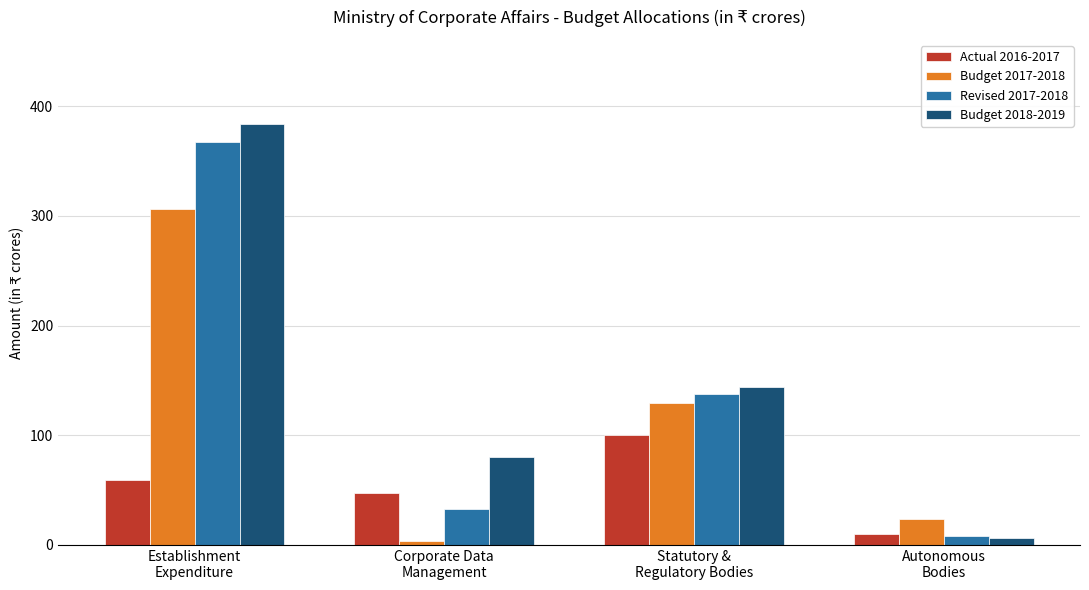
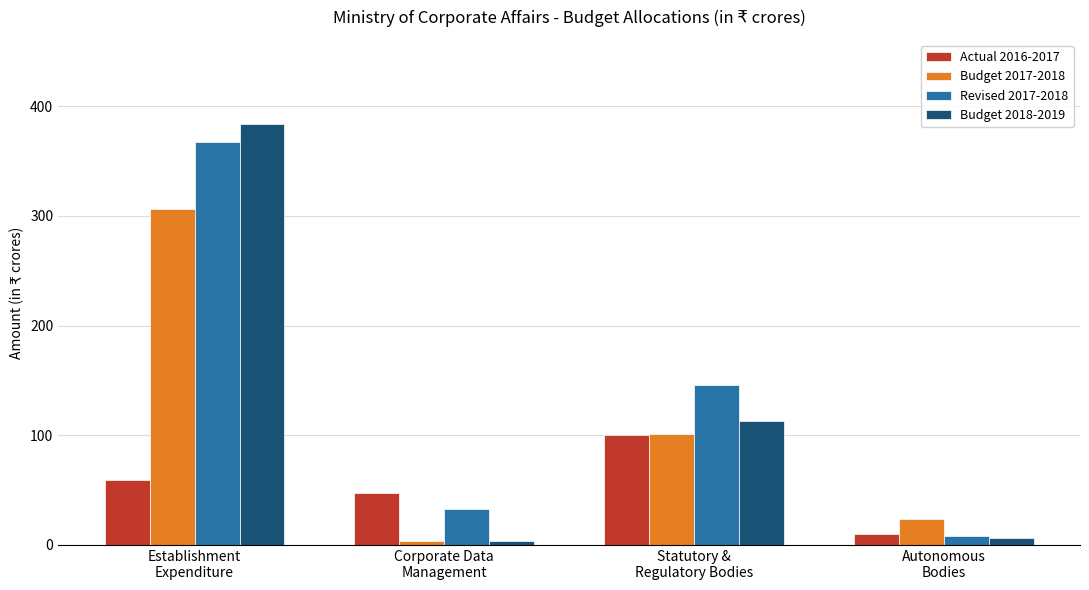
Budget 2018-2019, Corporate Data Management: 80 -> 4
Budget 2017-2018, Statutory & Regulatory Bodies: 130 -> 101
Revised 2017-2018, Statutory & Regulatory Bodies: 138 -> 146
Budget 2018-2019, Statutory & Regulatory Bodies: 144 -> 113
